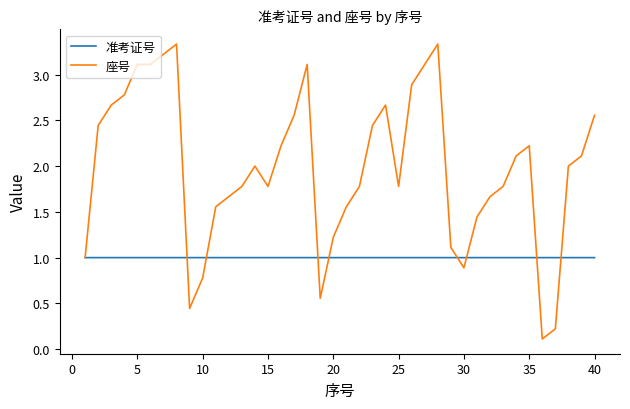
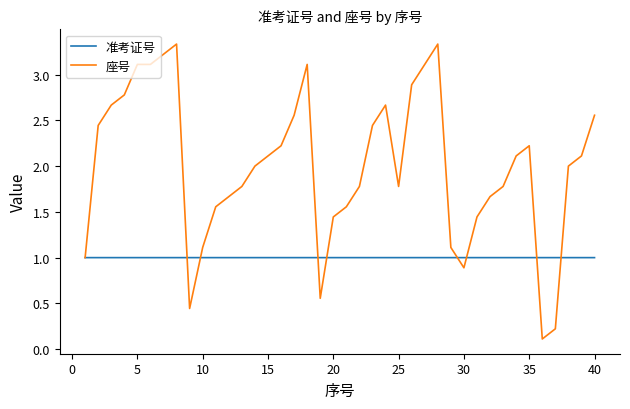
座号, 10: 0.8 -> 1.1
座号, 15: 1.8 -> 2.1
座号, 20: 1.2 -> 1.4
